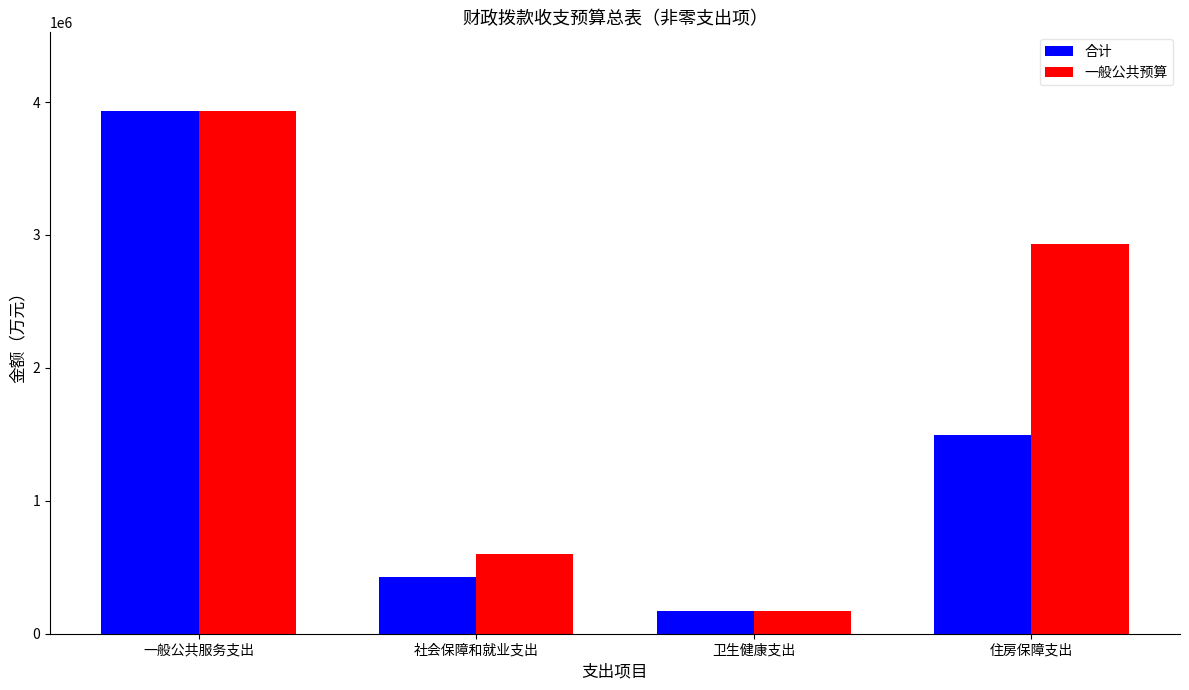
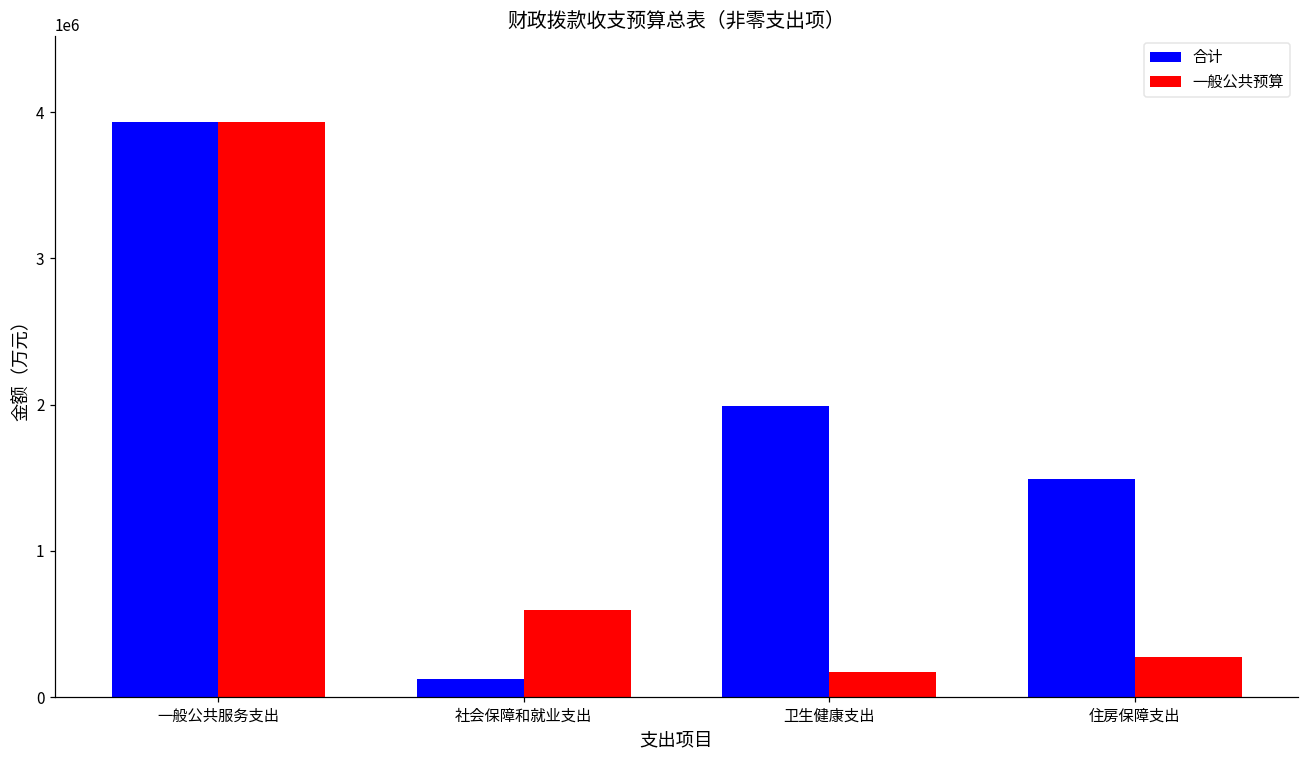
合计, 社会保障和就业支出: 430000 -> 120000
合计, 卫生健康支出: 170000 -> 1990000
一般公共预算, 住房保障支出: 2930000 -> 280000
